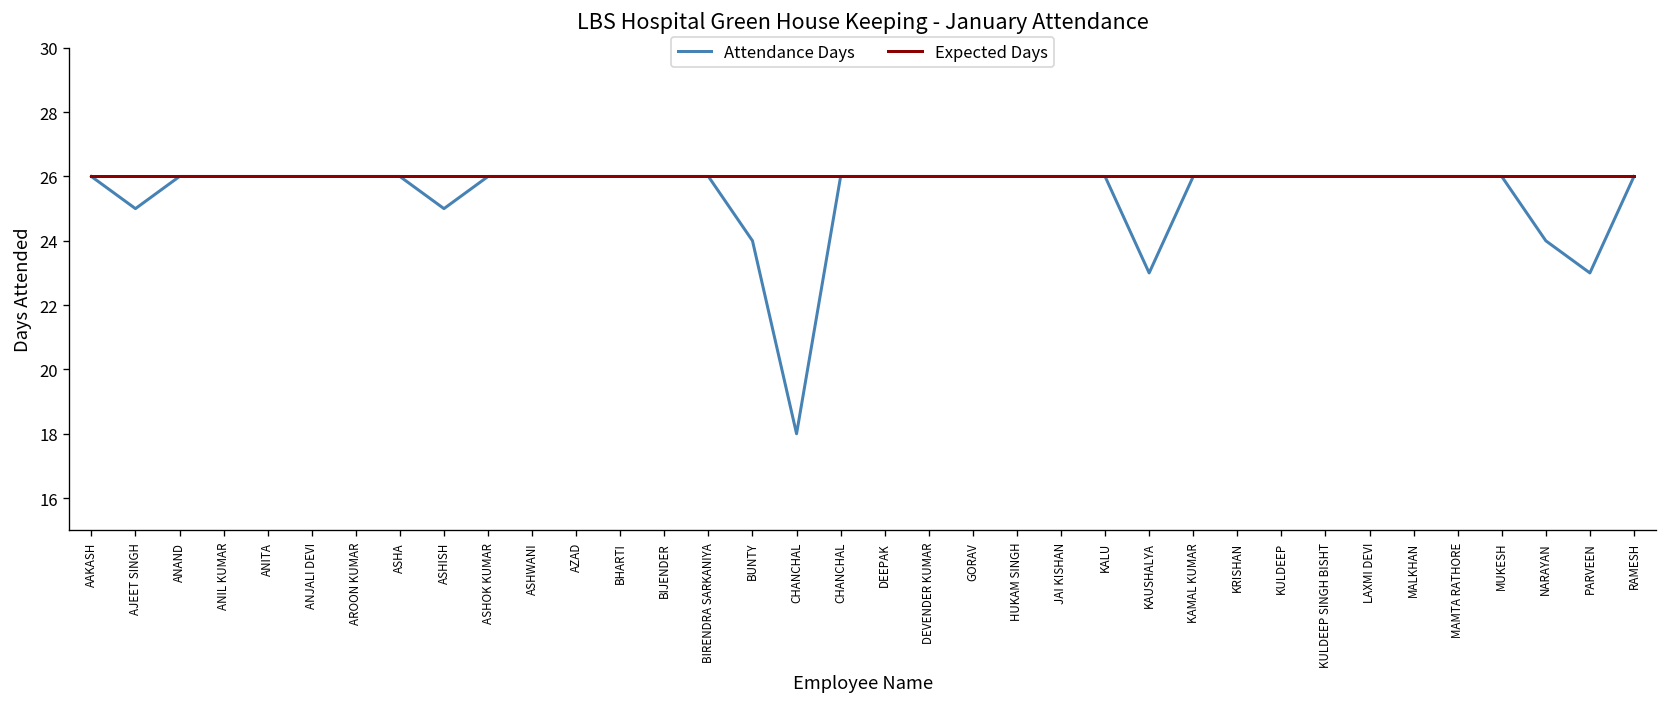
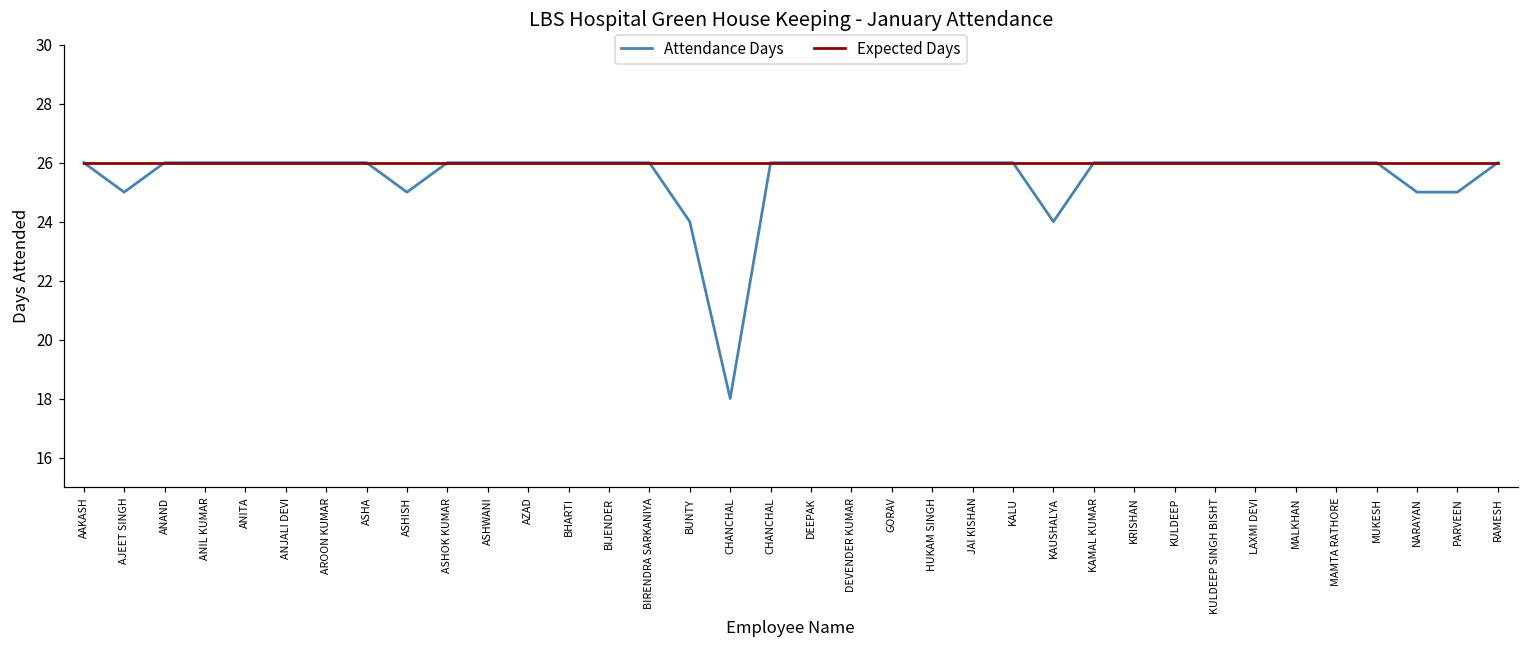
Attendance Days, KAUSHALYA: 23 -> 24
Attendance Days, NARAYAN: 24 -> 25
Attendance Days, PARVEEN: 23 -> 25
